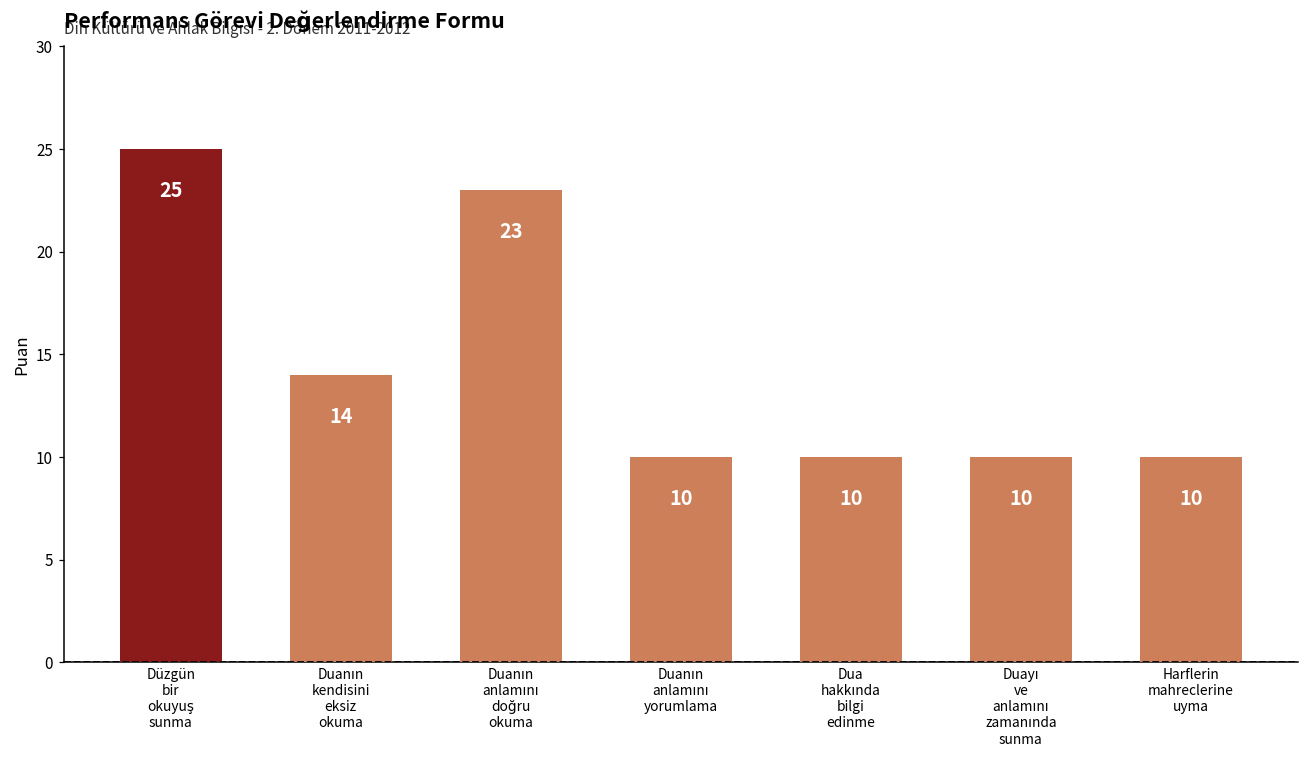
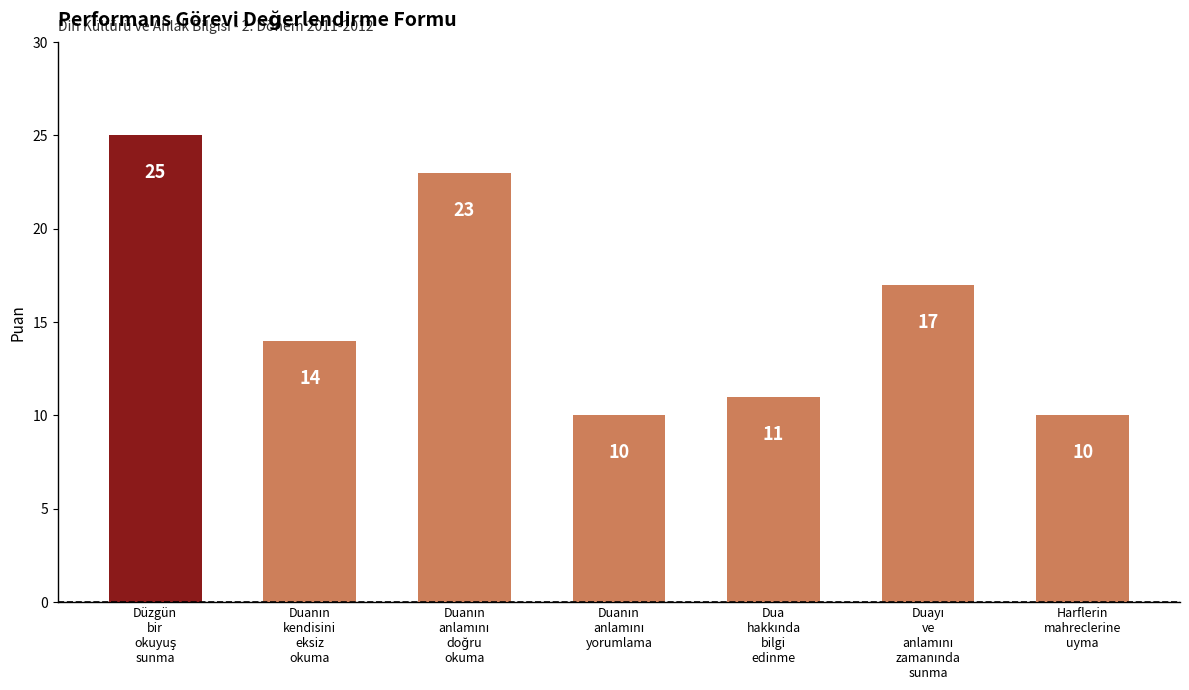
Dua hakkında bilgi edinme: 10 -> 11
Duayı ve anlamını zamanında sunma: 10 -> 17
